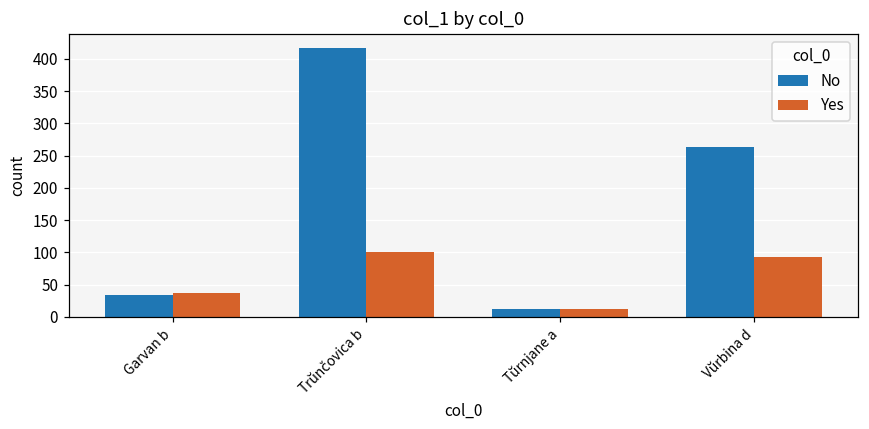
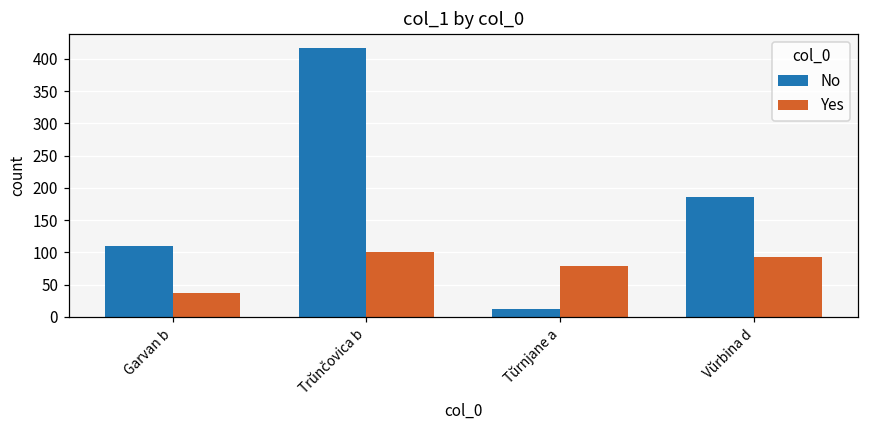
No, Garvan b: 30 -> 110
Yes, Tŭrnjane a: 10 -> 80
No, Vŭrbina d: 260 -> 190
